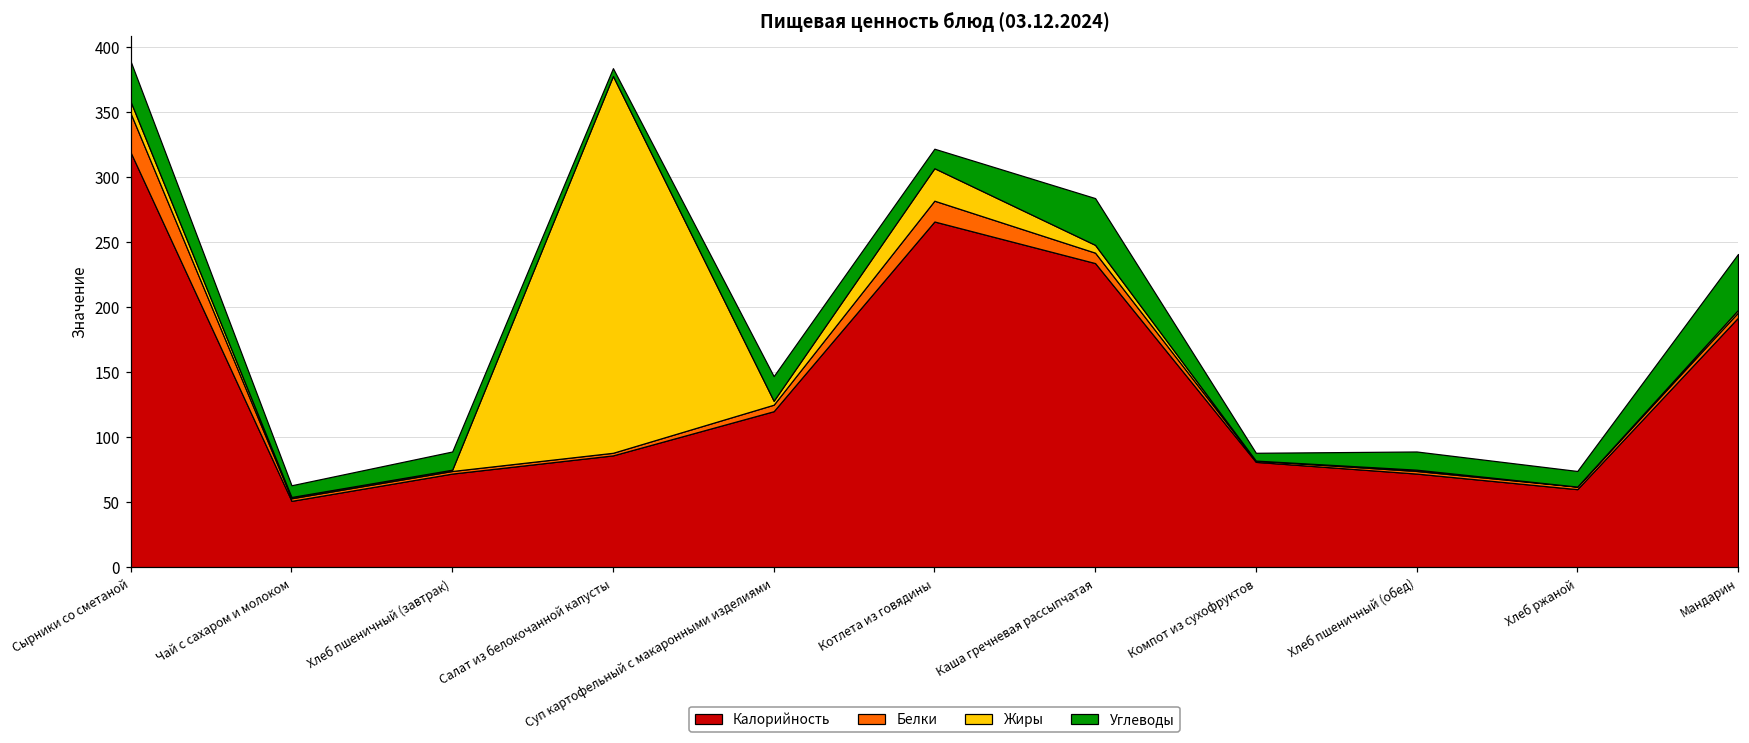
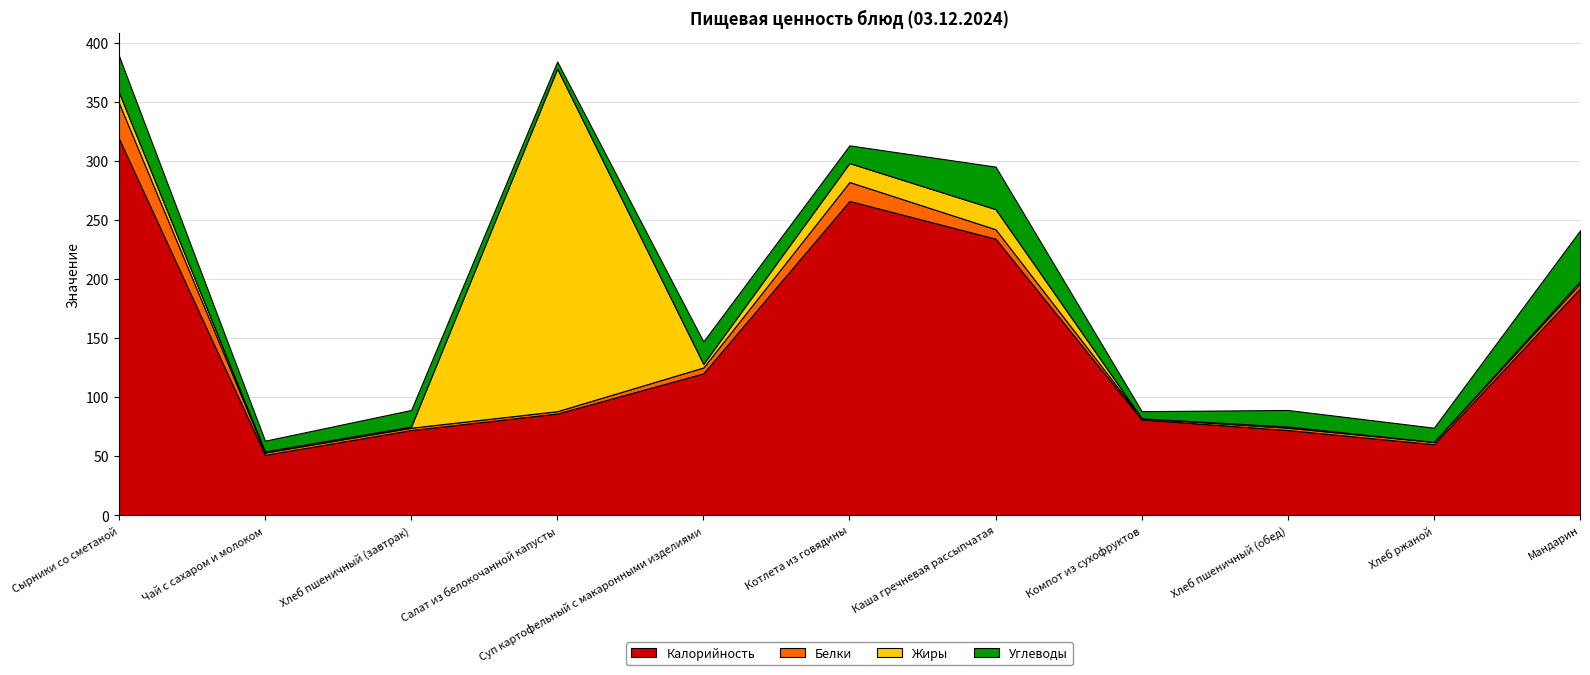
Жиры, Котлета из говядины: 25 -> 16
Жиры, Каша гречневая рассыпчатая: 6 -> 17
